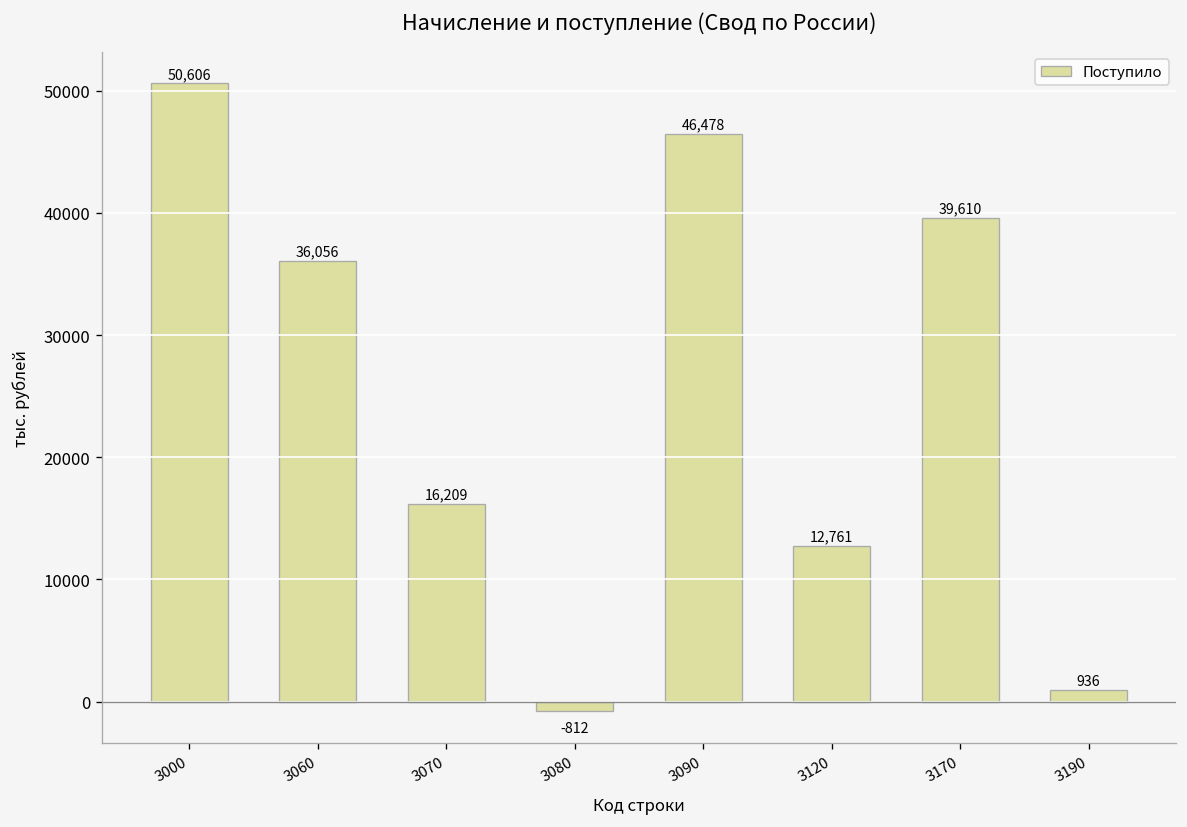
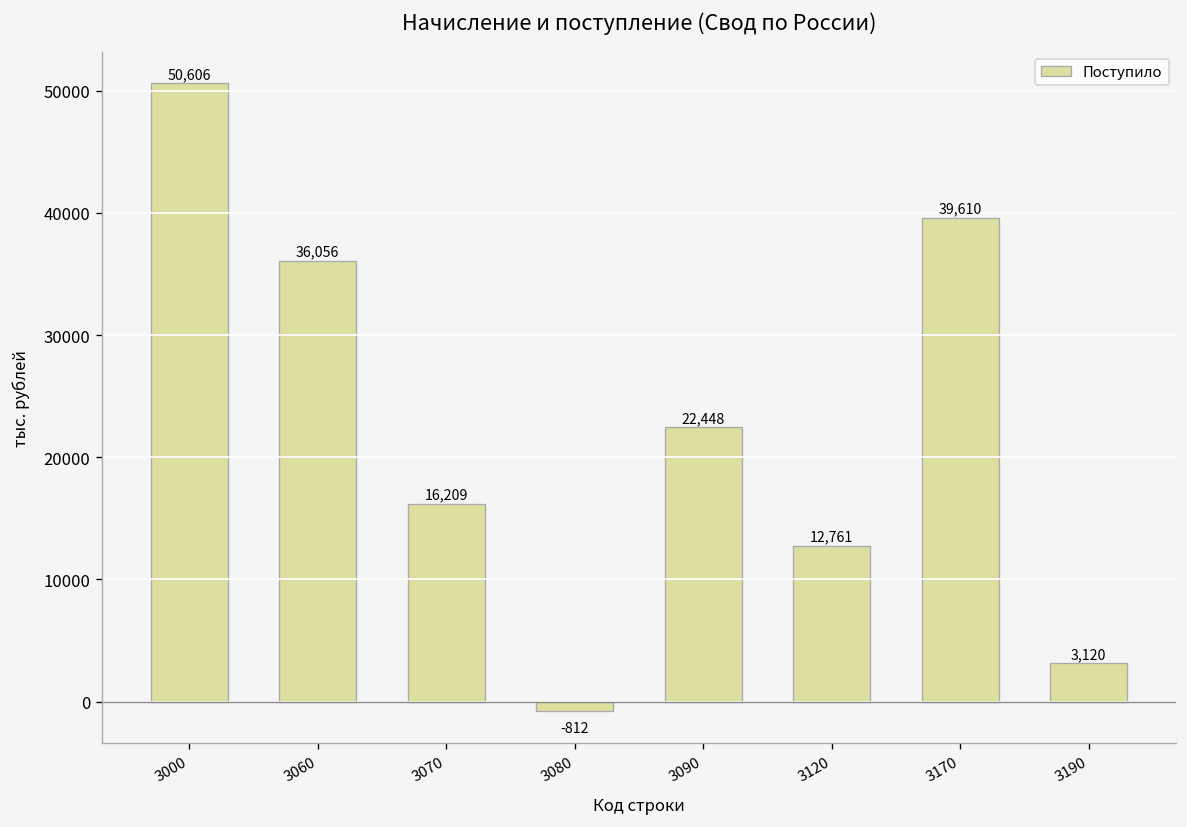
3090: 46,478 -> 22,448
3190: 936 -> 3,120
